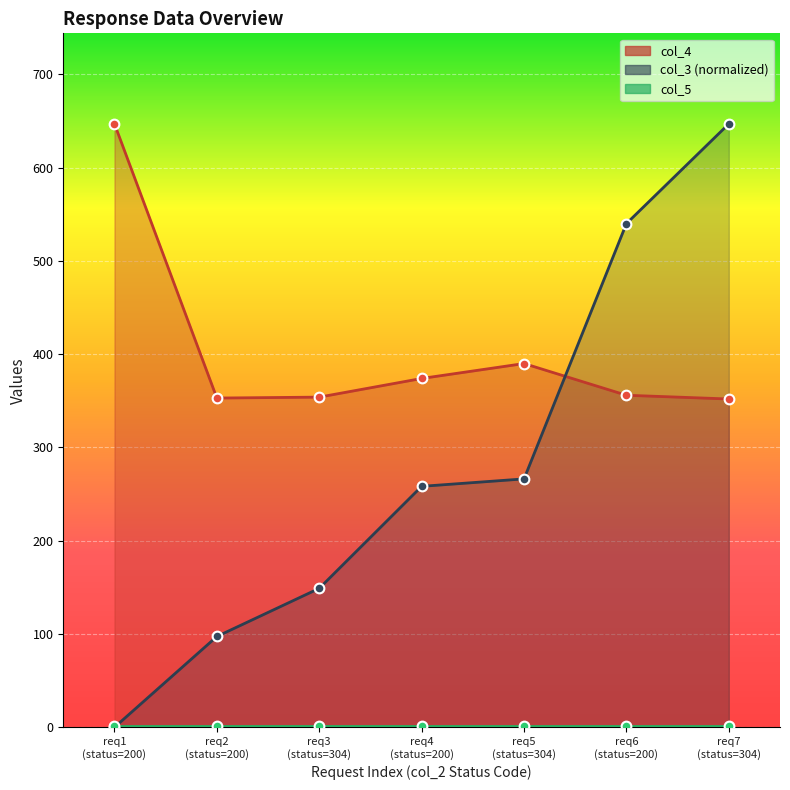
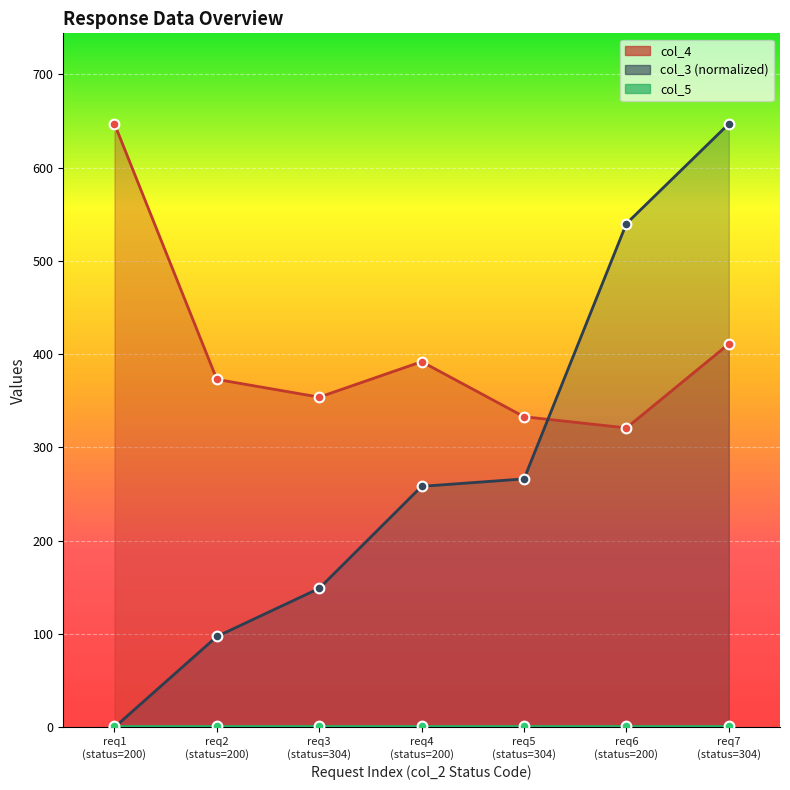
col_4, req2 (status=200): 350 -> 370
col_4, req4 (status=200): 370 -> 390
col_4, req5 (status=304): 390 -> 330
col_4, req6 (status=200): 360 -> 320
col_4, req7 (status=304): 350 -> 410
